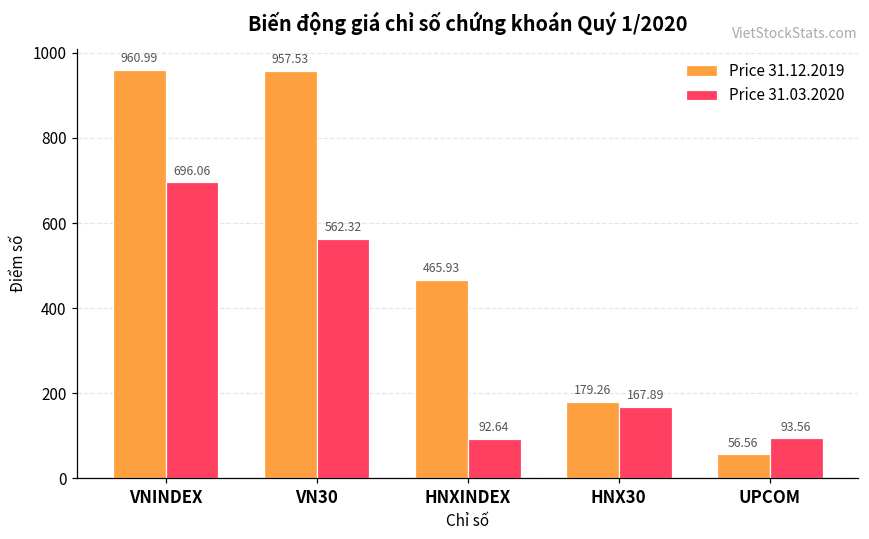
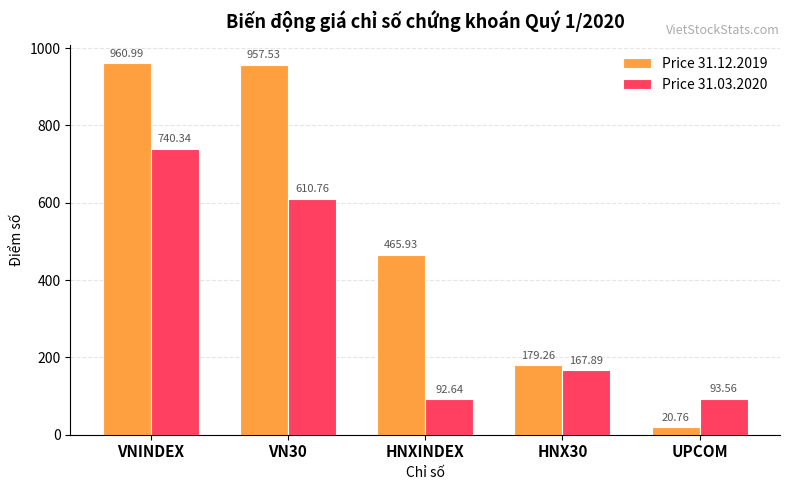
Price 31.03.2020, VNINDEX: 696.06 -> 740.34
Price 31.03.2020, VN30: 562.32 -> 610.76
Price 31.12.2019, UPCOM: 56.56 -> 20.76
